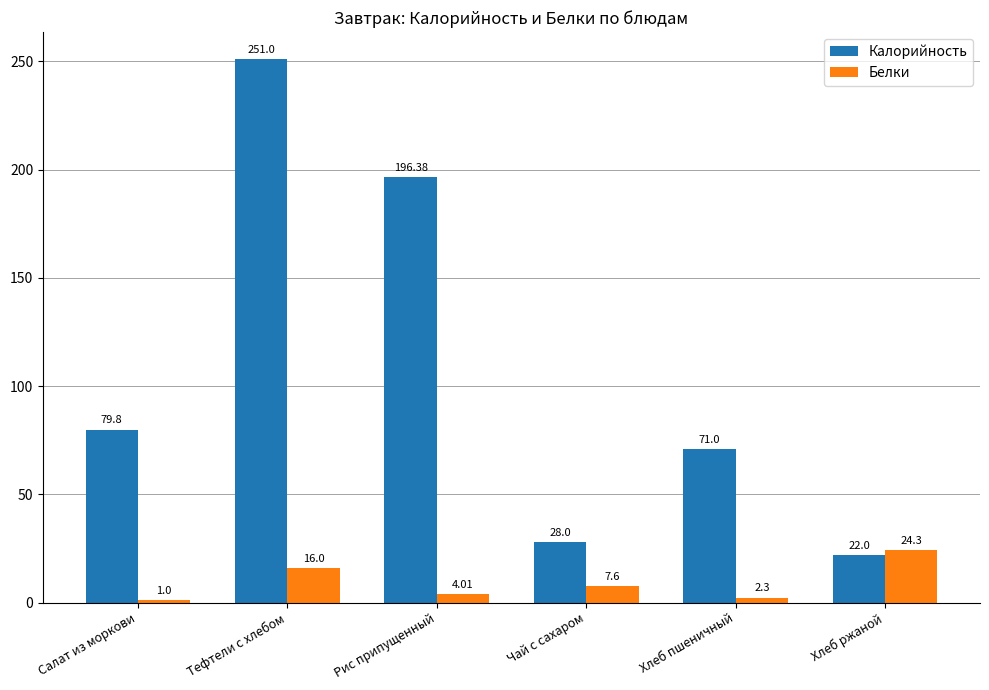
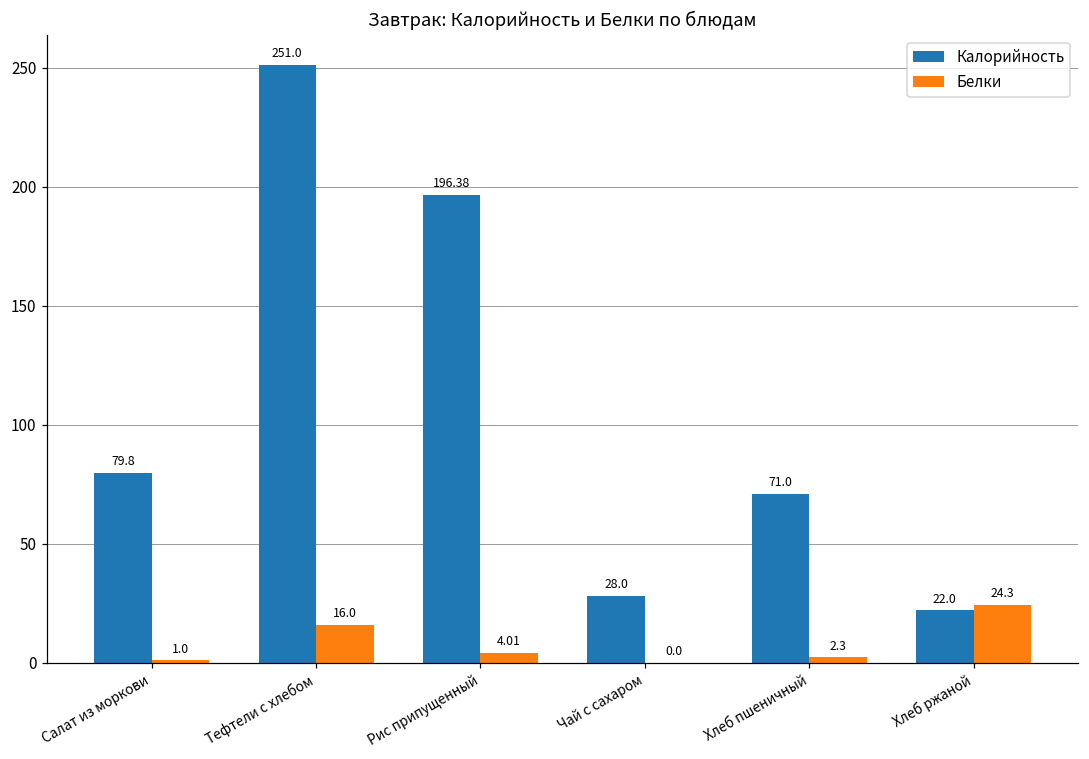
Белки, Чай с сахаром: 7.6 -> 0.0
